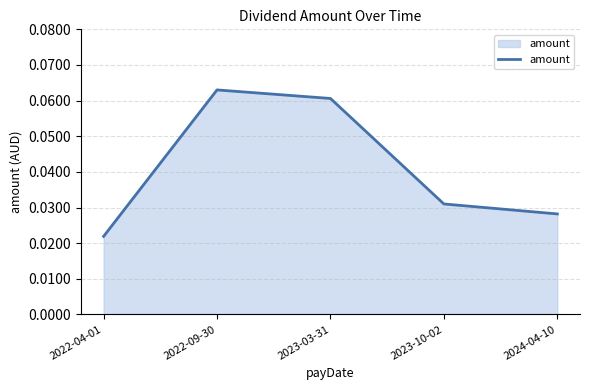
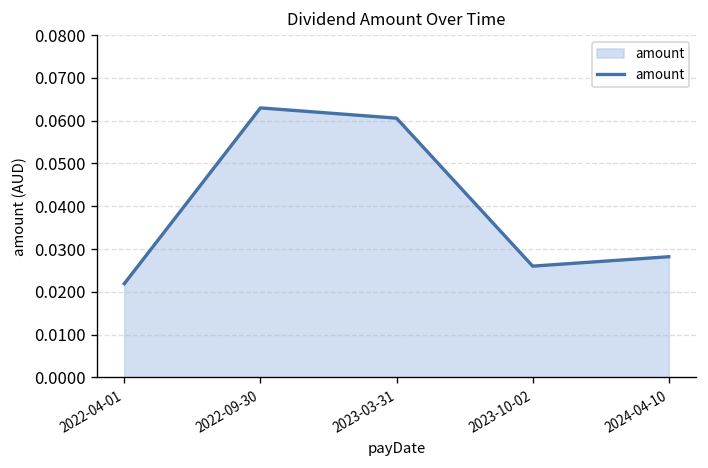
2023-10-02: 0.031 -> 0.026
